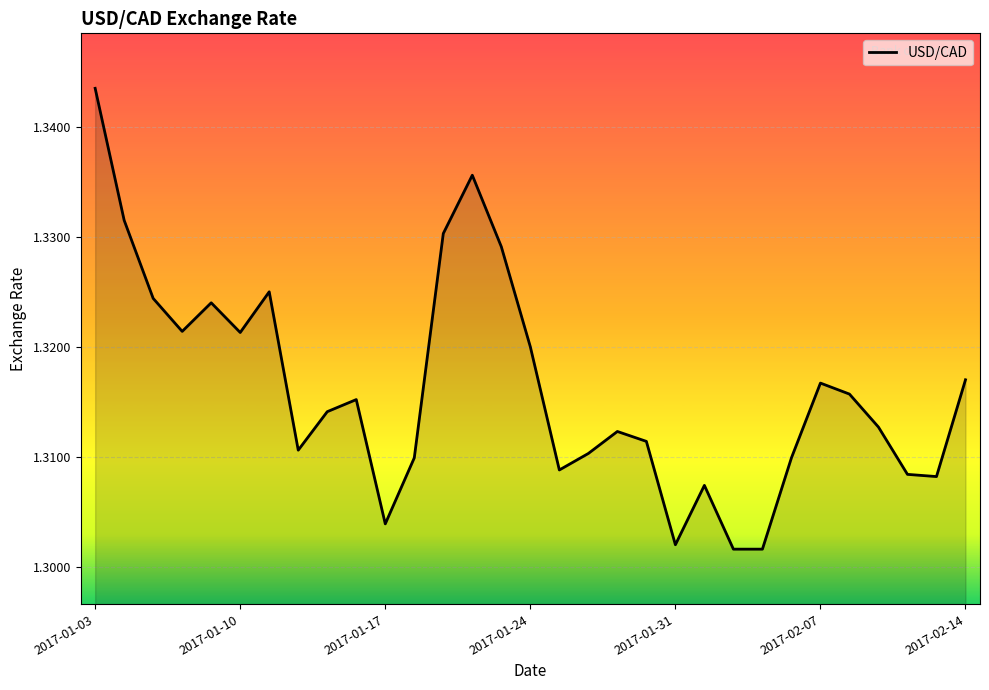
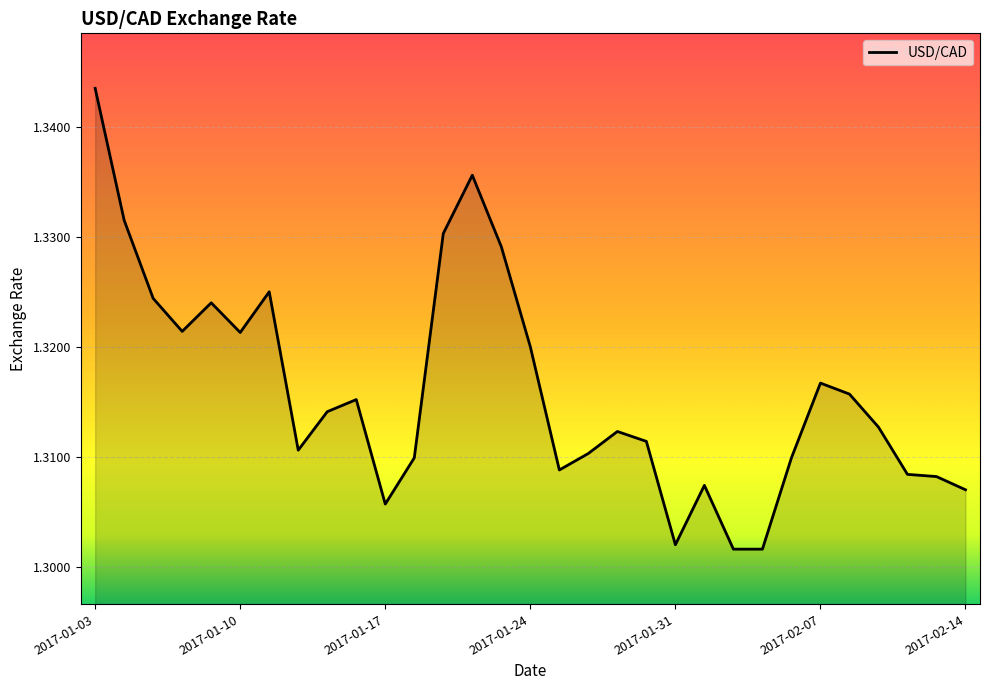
2017-01-17: 1.3039 -> 1.3057
2017-02-14: 1.317 -> 1.307
